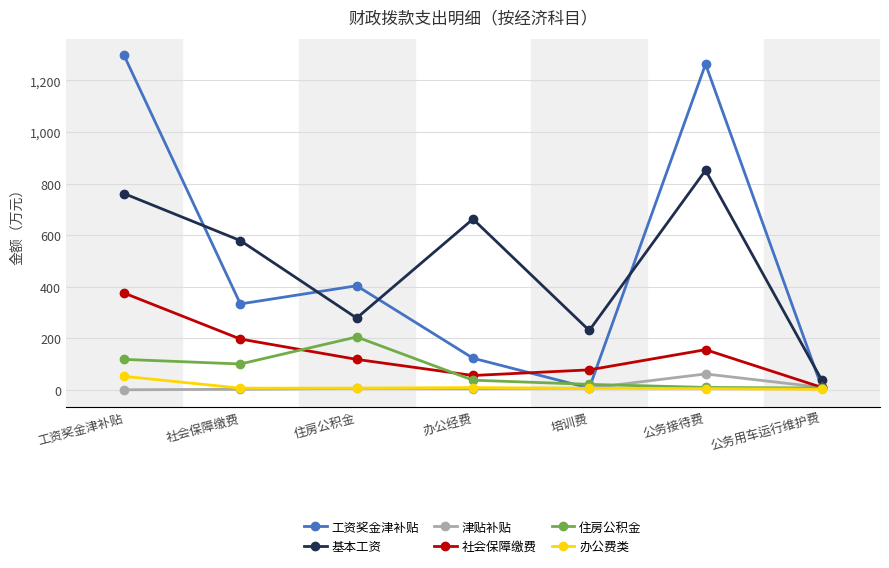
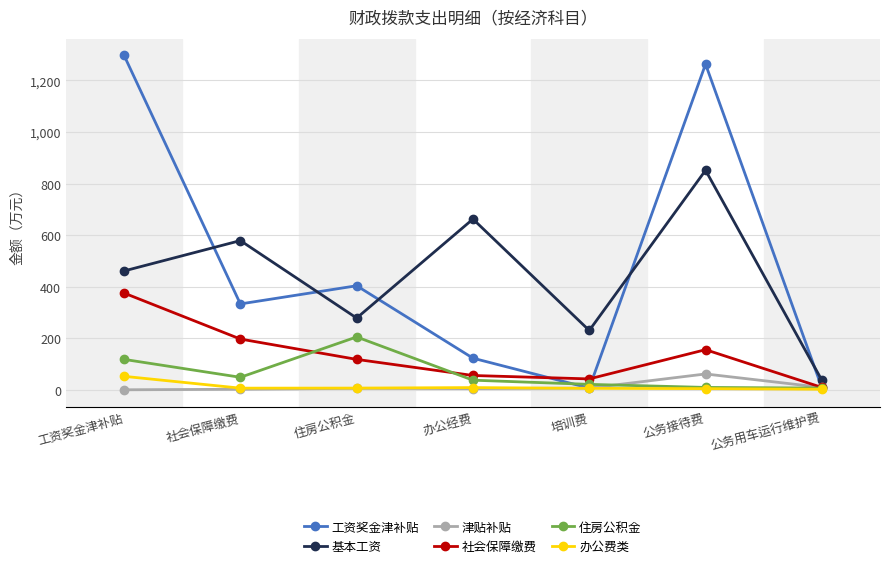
基本工资, 工资奖金津补贴: 760 -> 460
住房公积金, 社会保障缴费: 100 -> 50
社会保障缴费, 培训费: 80 -> 40
